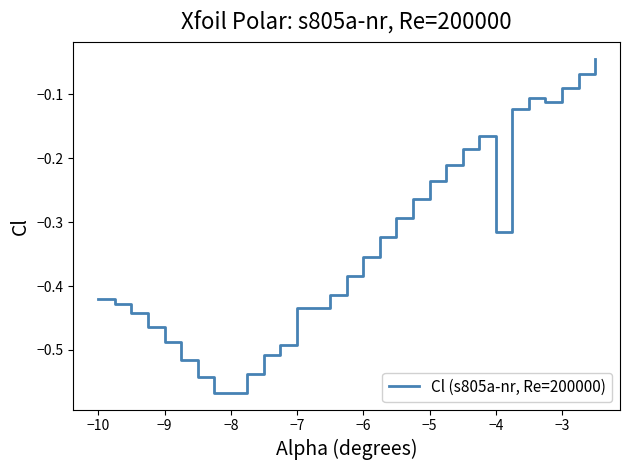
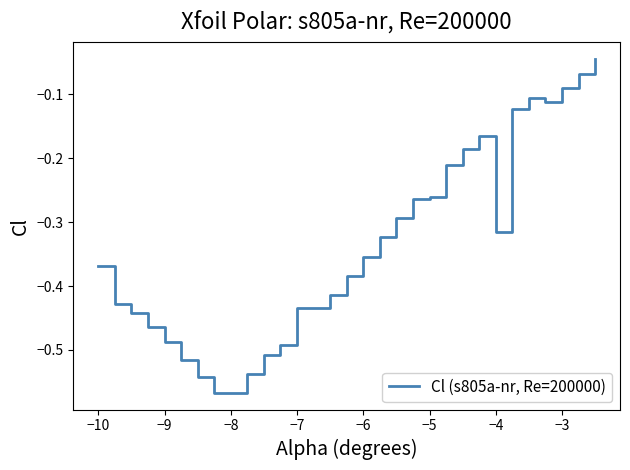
−10: -0.42 -> -0.37
−5: -0.24 -> -0.26
